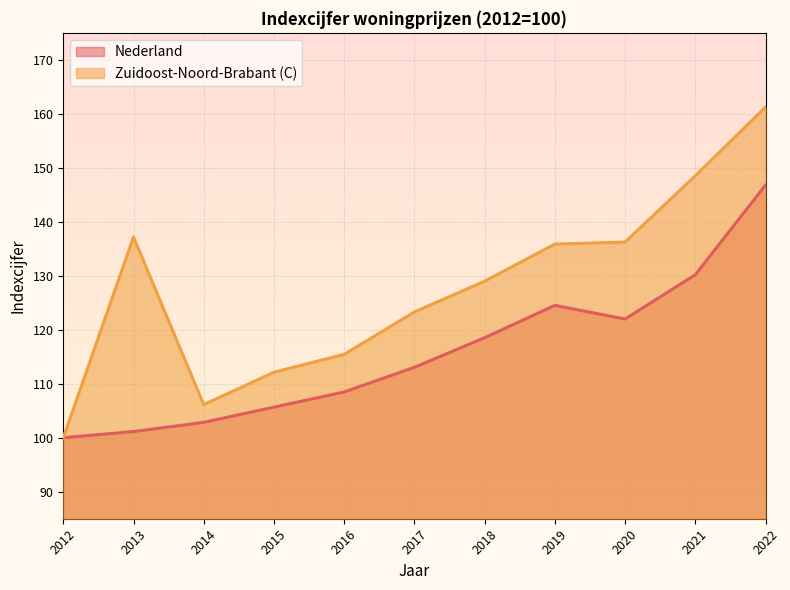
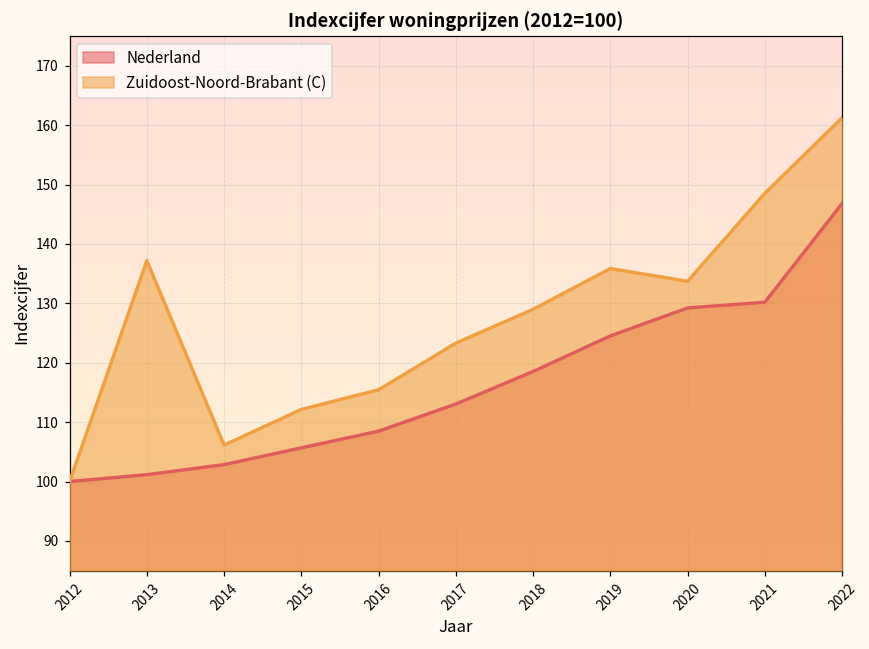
Nederland, 2020: 122 -> 129
Zuidoost-Noord-Brabant (C), 2020: 136 -> 134
